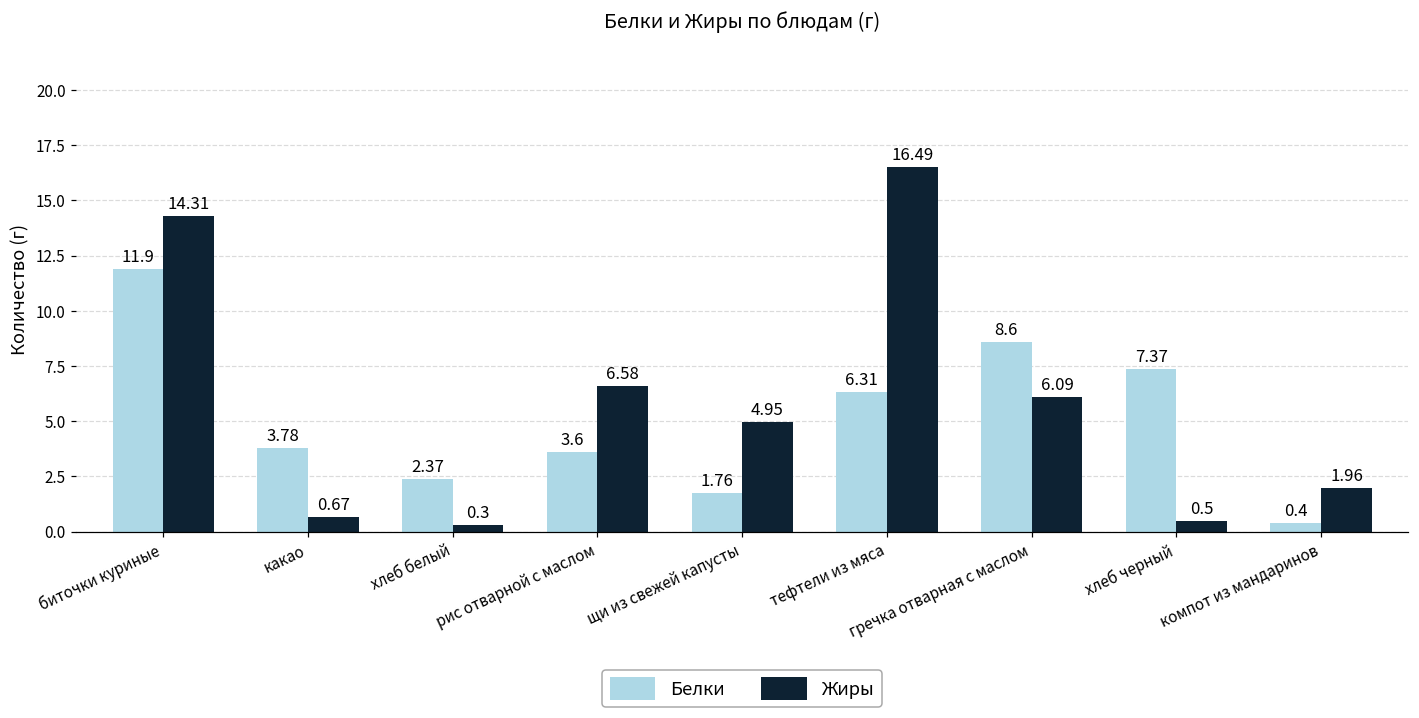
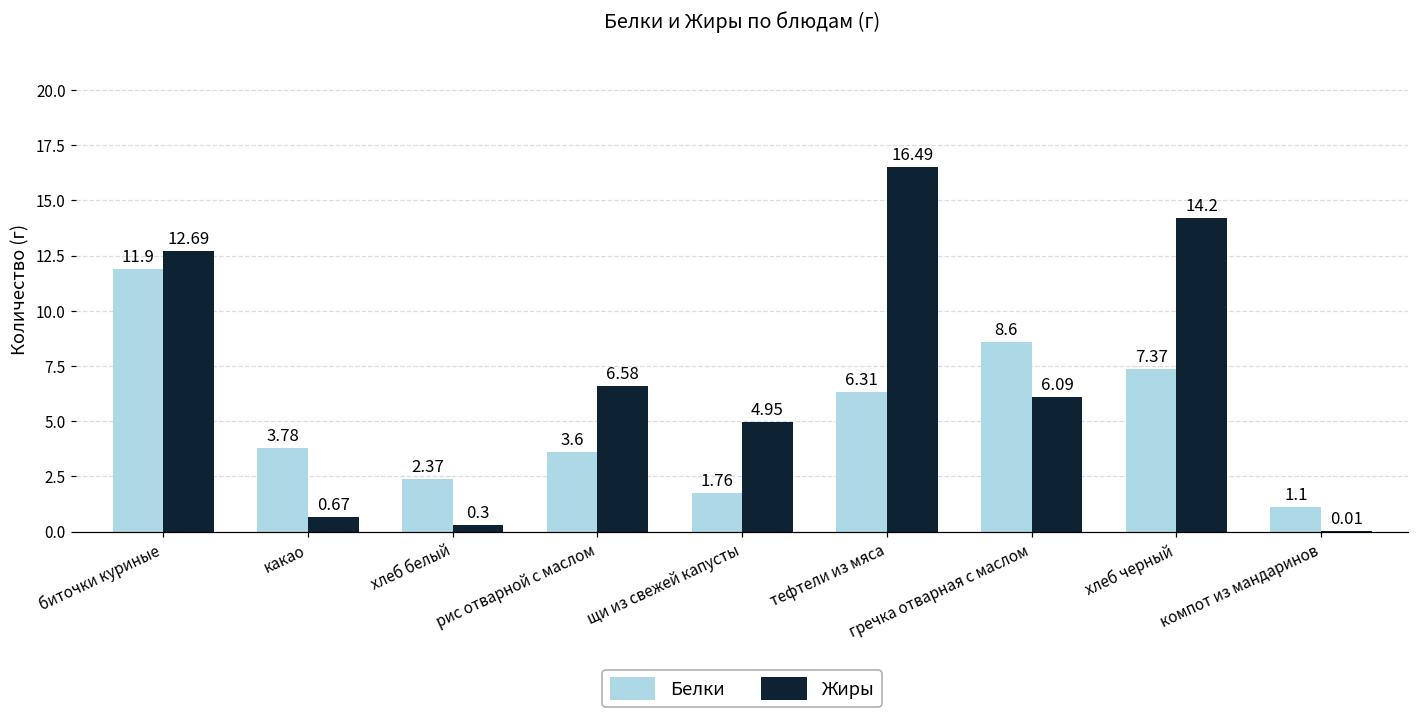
Жиры, биточки куриные: 14.31 -> 12.69
Жиры, хлеб черный: 0.5 -> 14.2
Белки, компот из мандаринов: 0.4 -> 1.1
Жиры, компот из мандаринов: 1.96 -> 0.01
